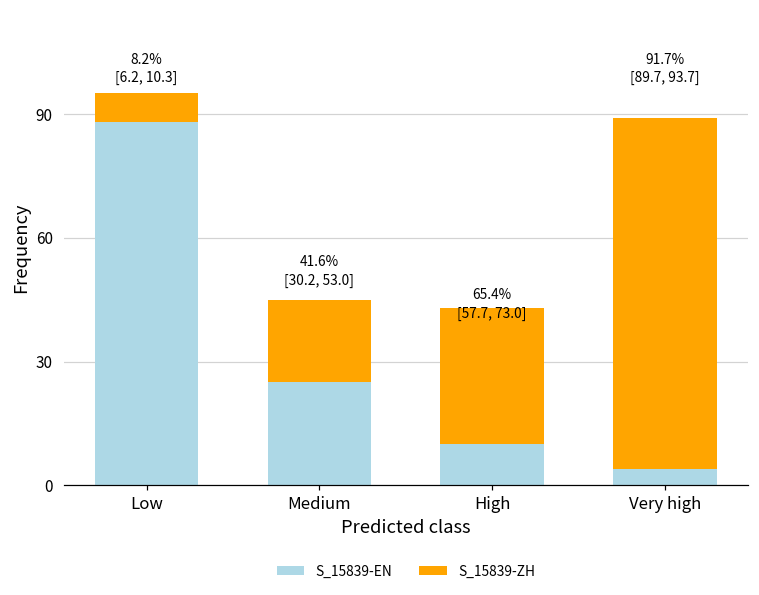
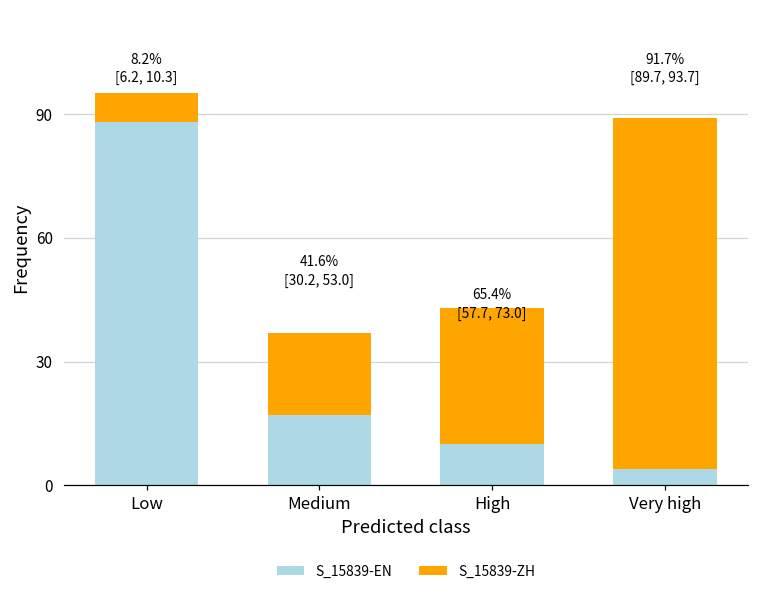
S_15839-EN, Medium: 25 -> 17
